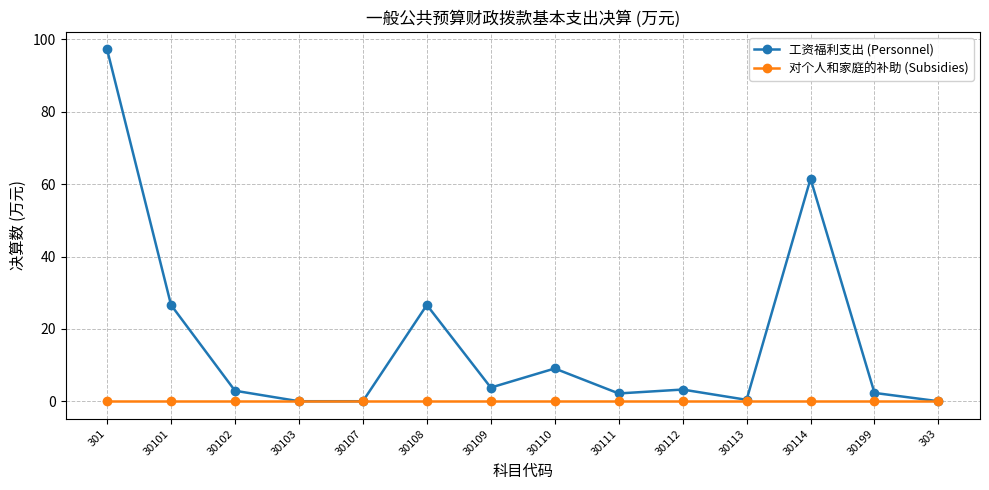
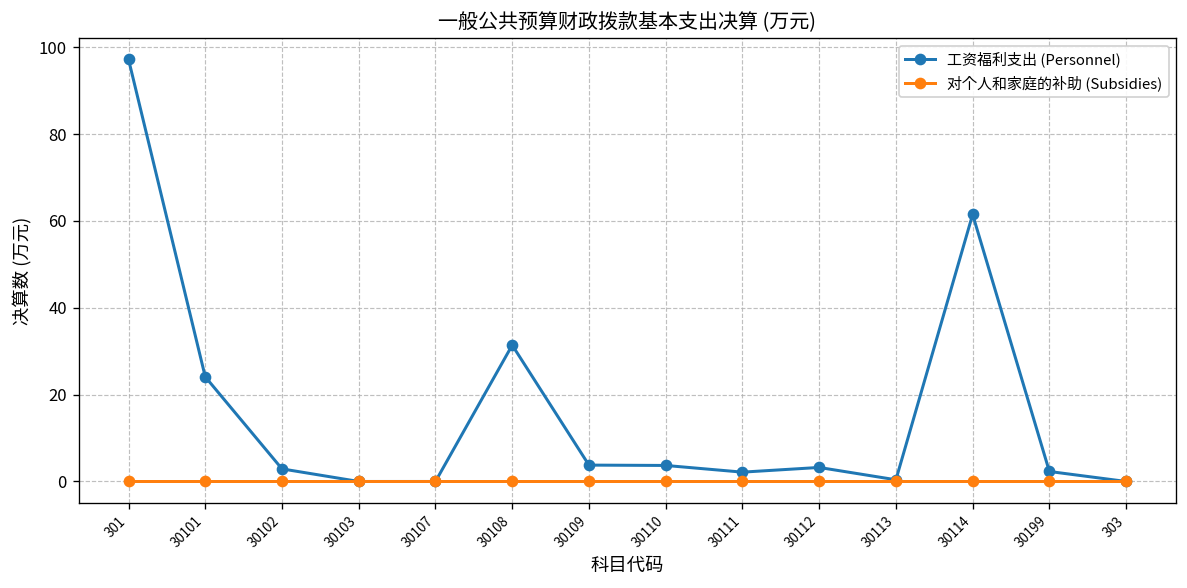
工资福利支出 (Personnel), 30101: 27 -> 24
工资福利支出 (Personnel), 30108: 27 -> 31
工资福利支出 (Personnel), 30110: 9 -> 4
